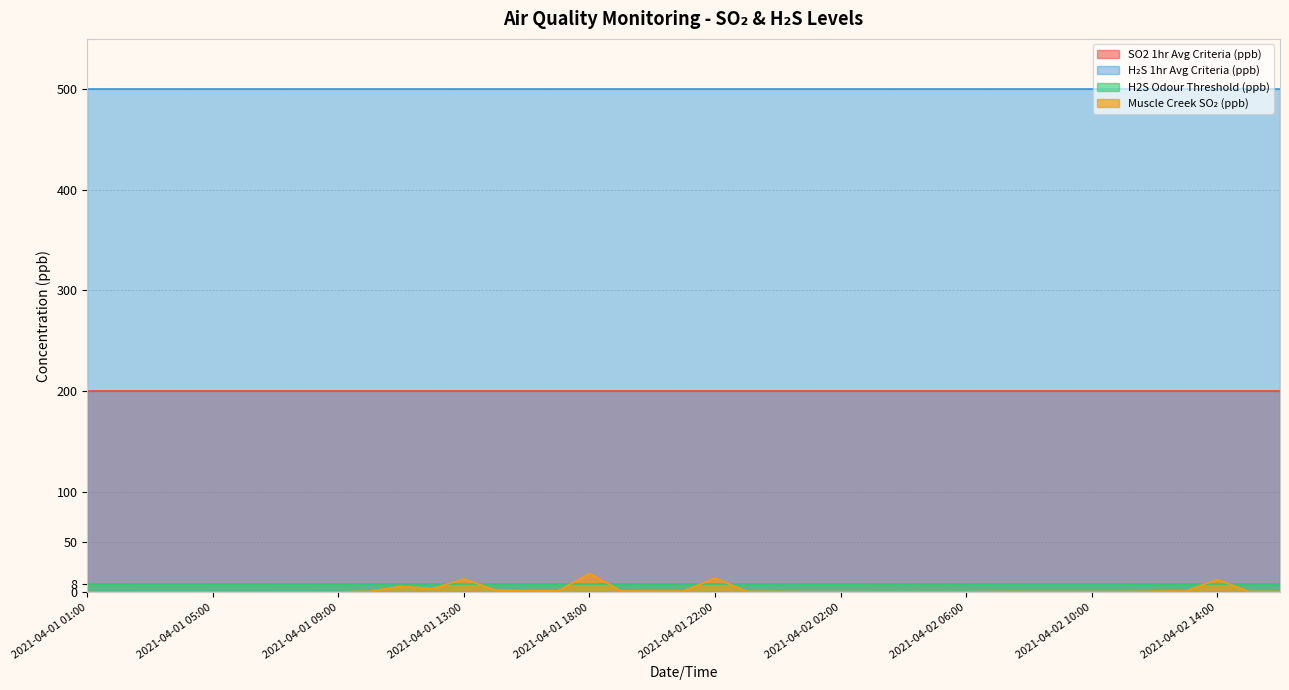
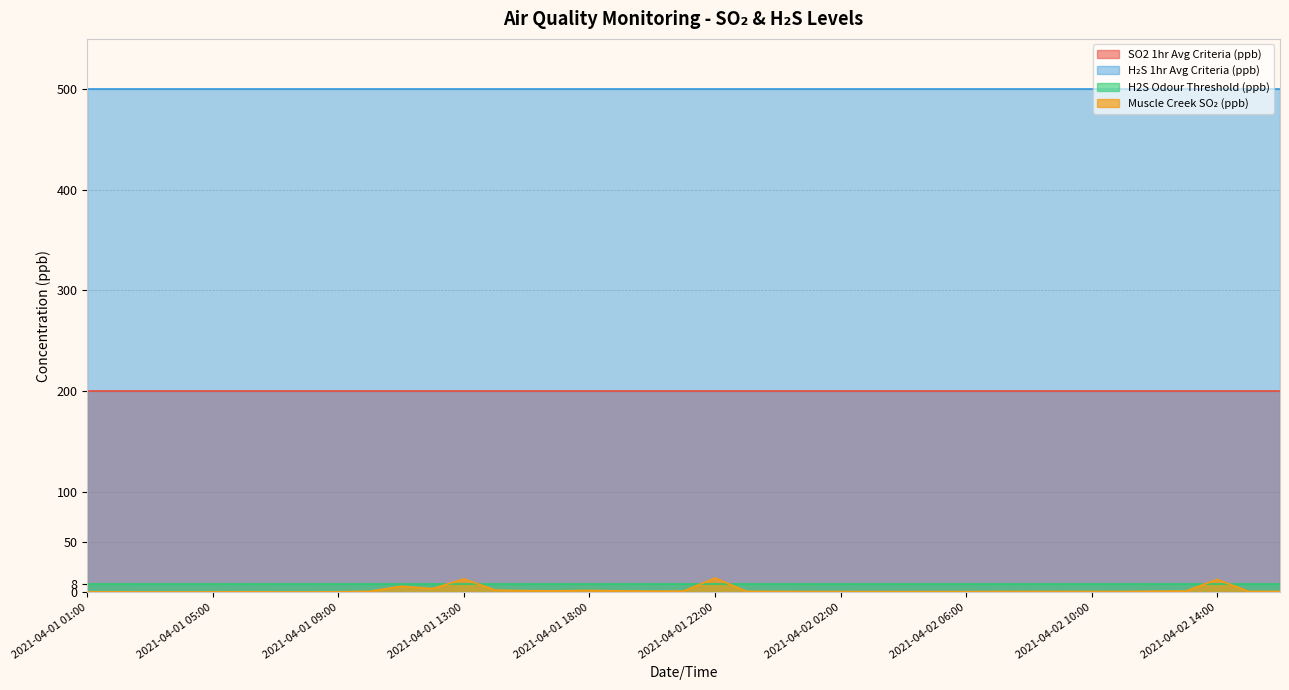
Muscle Creek SO₂ (ppb), 2021-04-01 18:00: 19 -> 2
